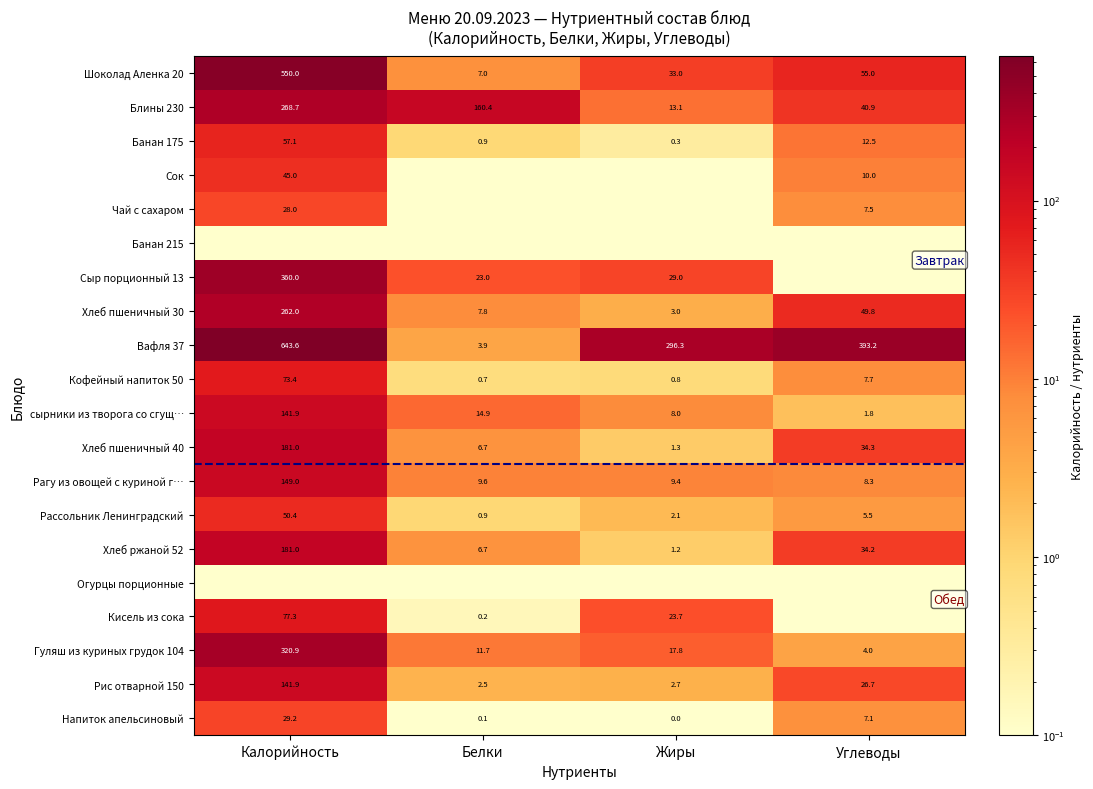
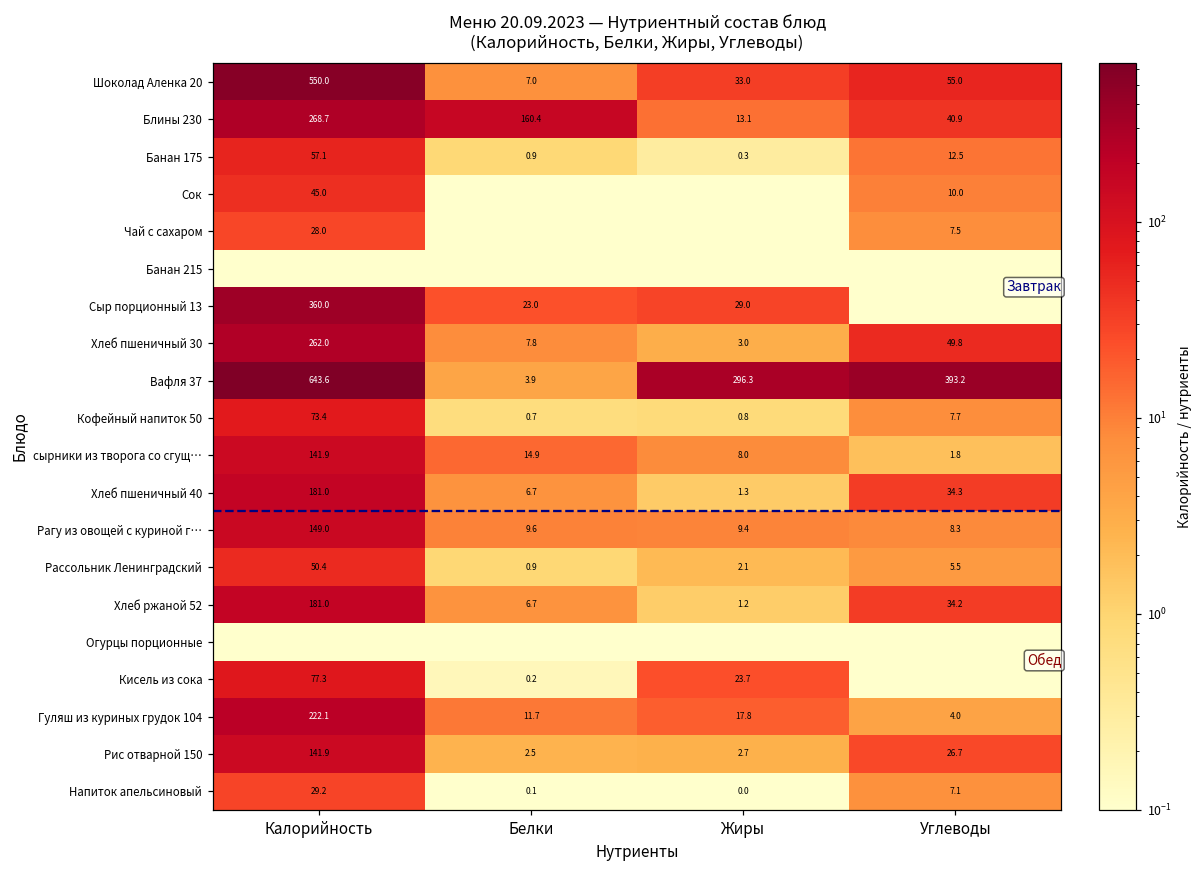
Гуляш из куриных грудок 104, Калорийность: 320.9 -> 222.1
